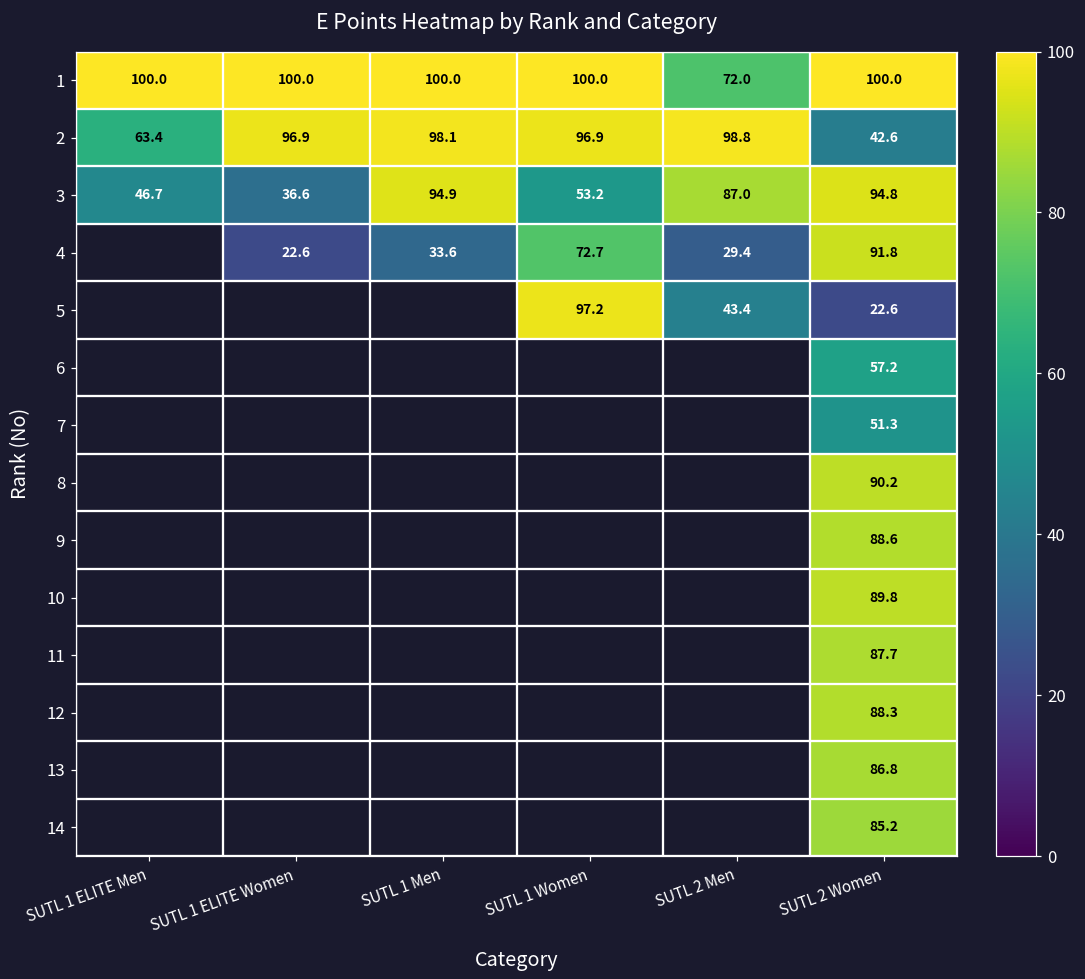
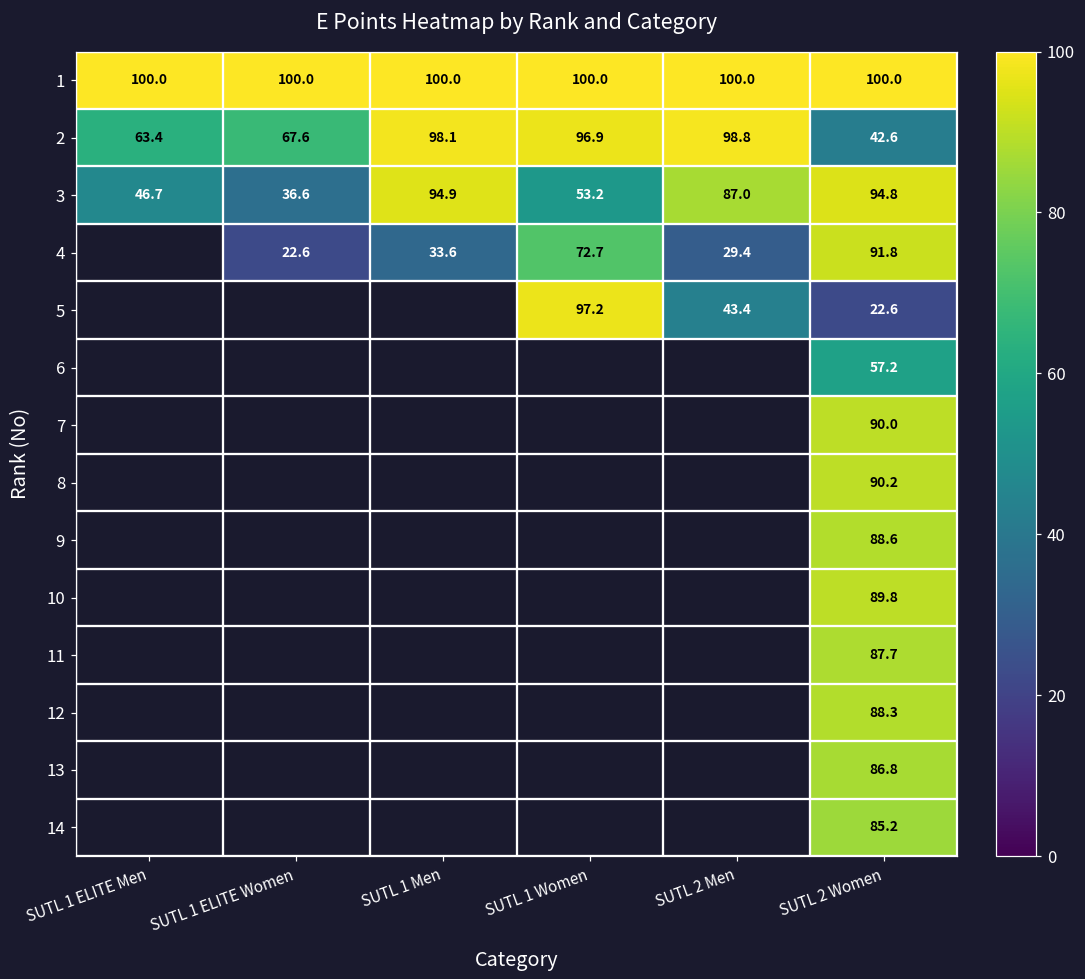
1, SUTL 2 Men: 72.0 -> 100.0
2, SUTL 1 ELITE Women: 96.9 -> 67.6
7, SUTL 2 Women: 51.3 -> 90.0
